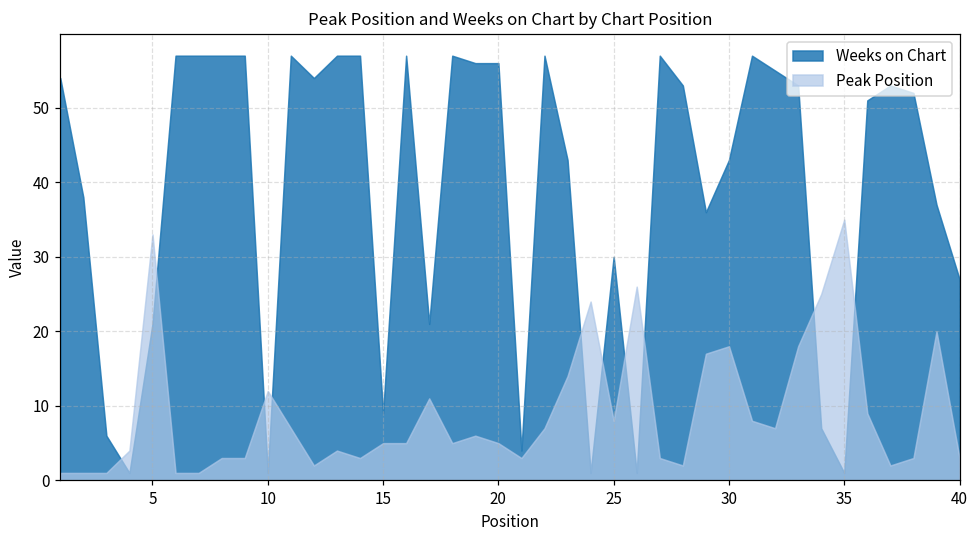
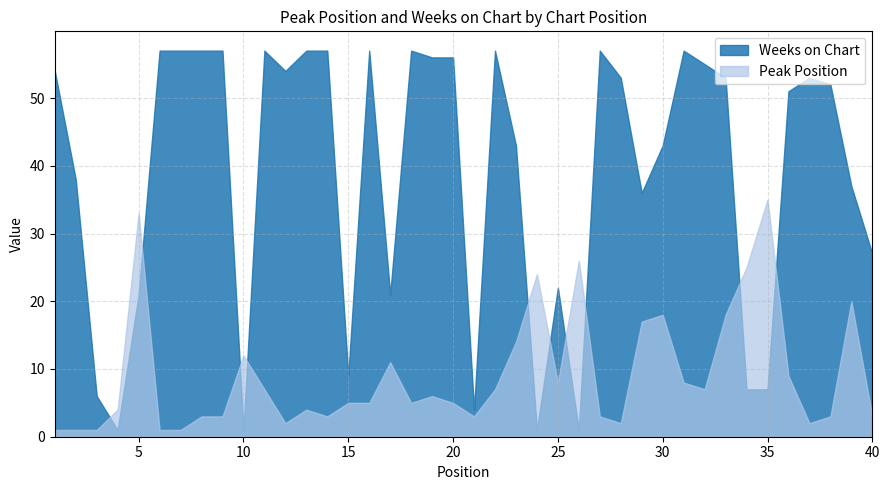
Weeks on Chart, 25: 30 -> 22
Weeks on Chart, 35: 1 -> 7
